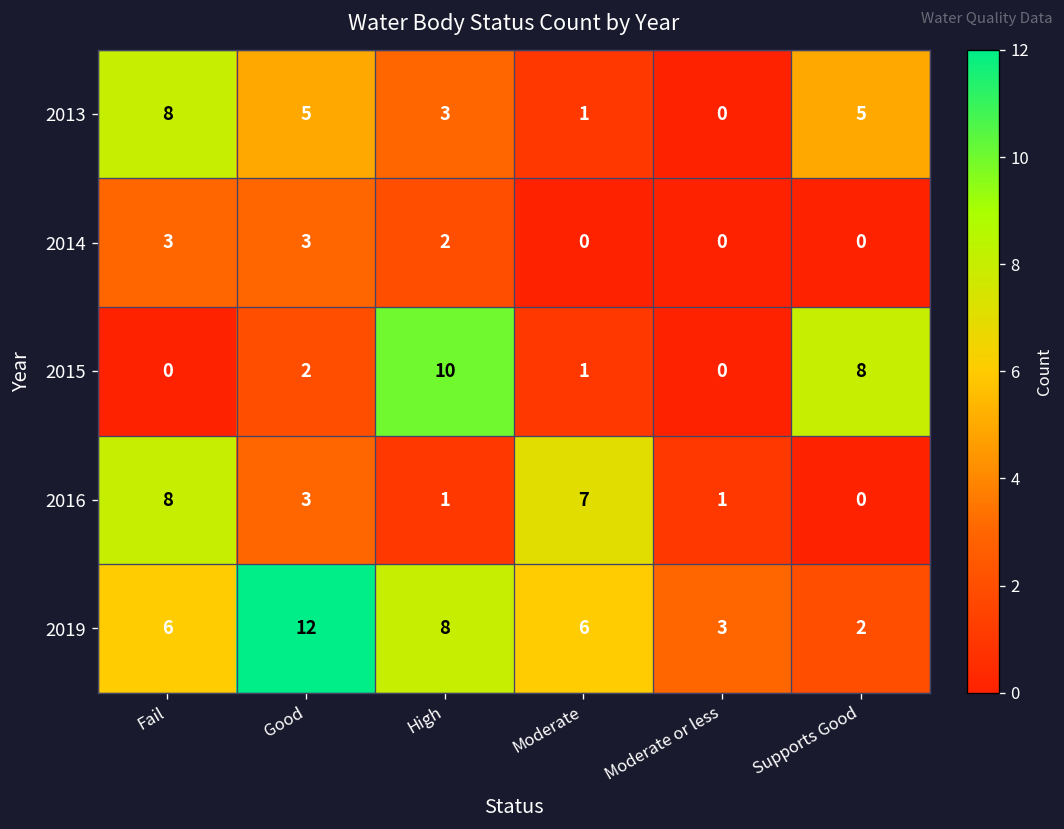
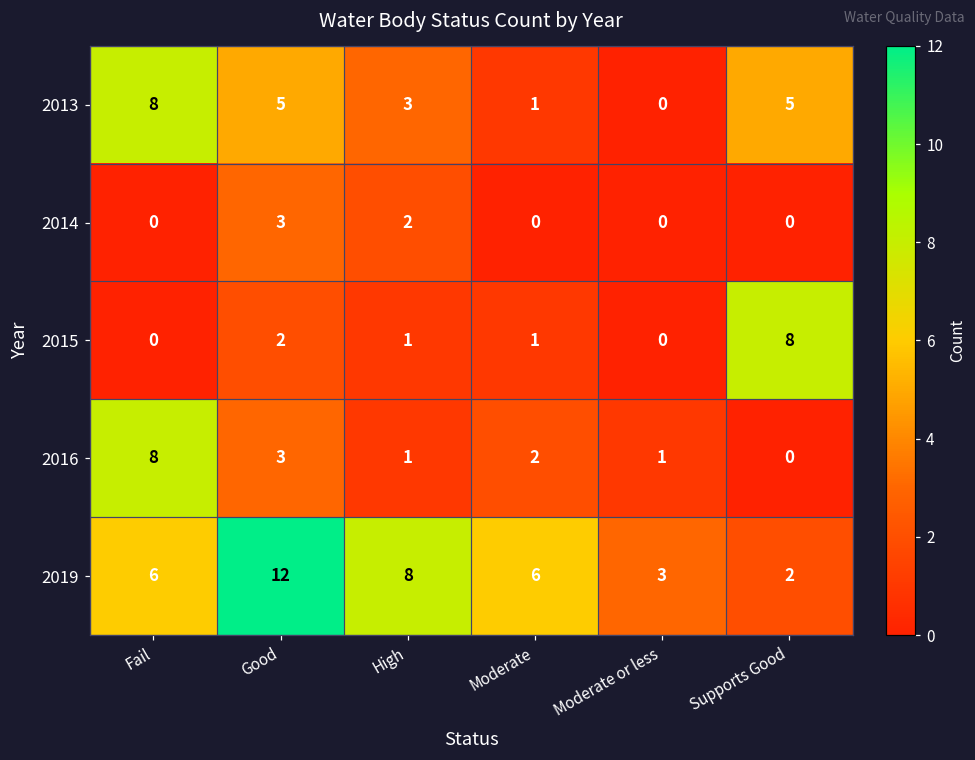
2014, Fail: 3 -> 0
2015, High: 10 -> 1
2016, Moderate: 7 -> 2
